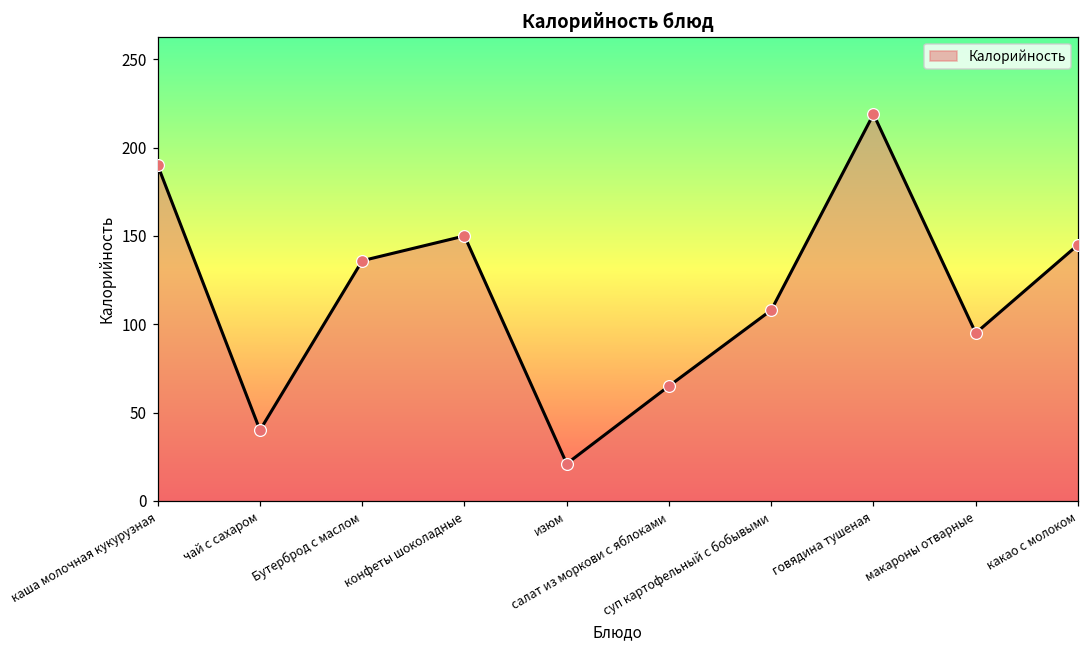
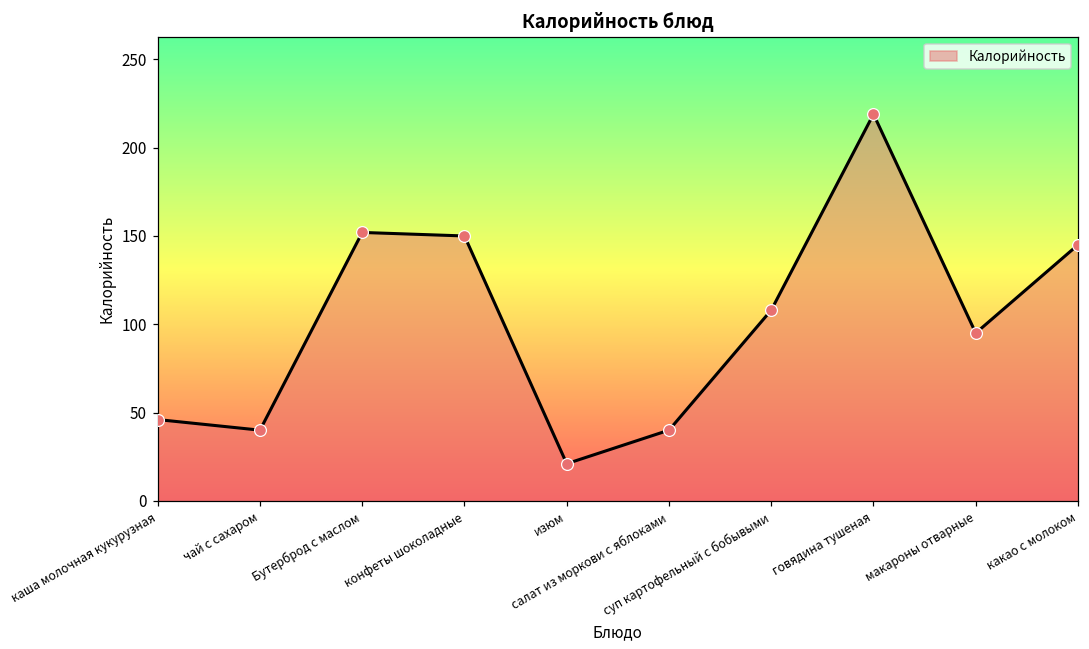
каша молочная кукурузная: 190 -> 46
Бутерброд с маслом: 136 -> 152
салат из моркови с яблоками: 65 -> 40
